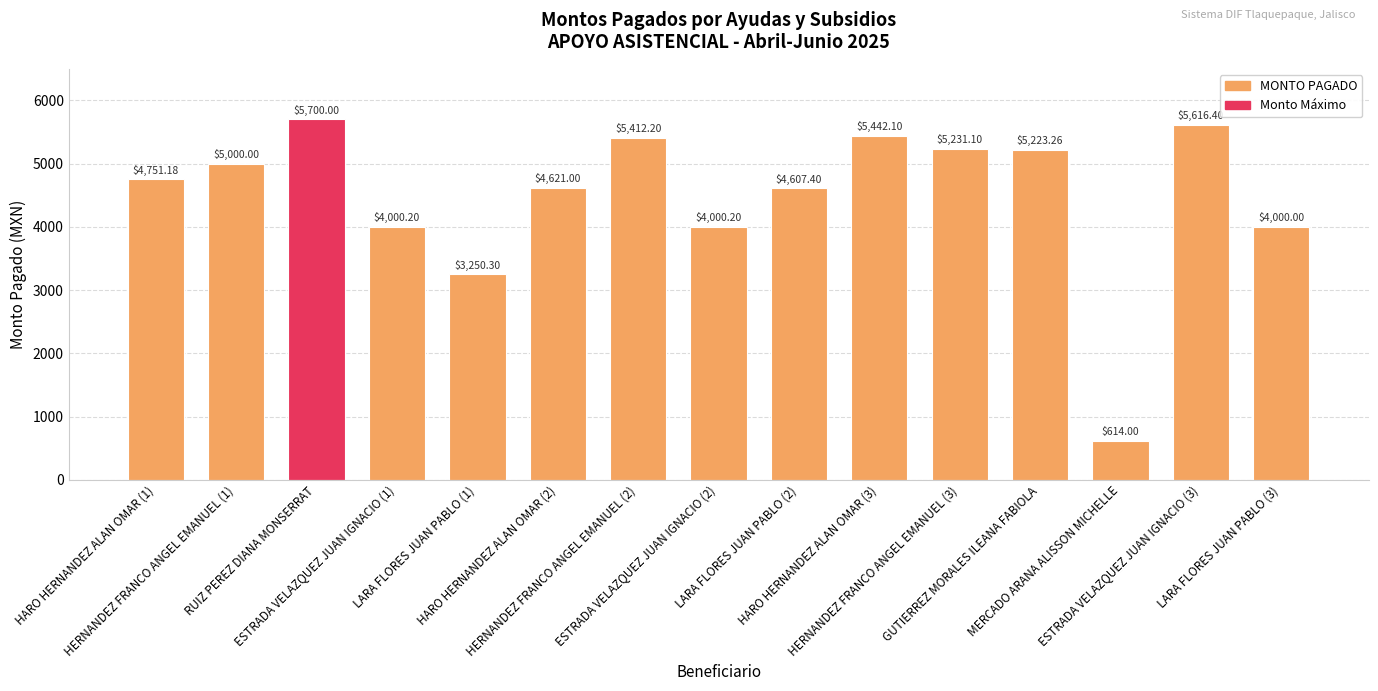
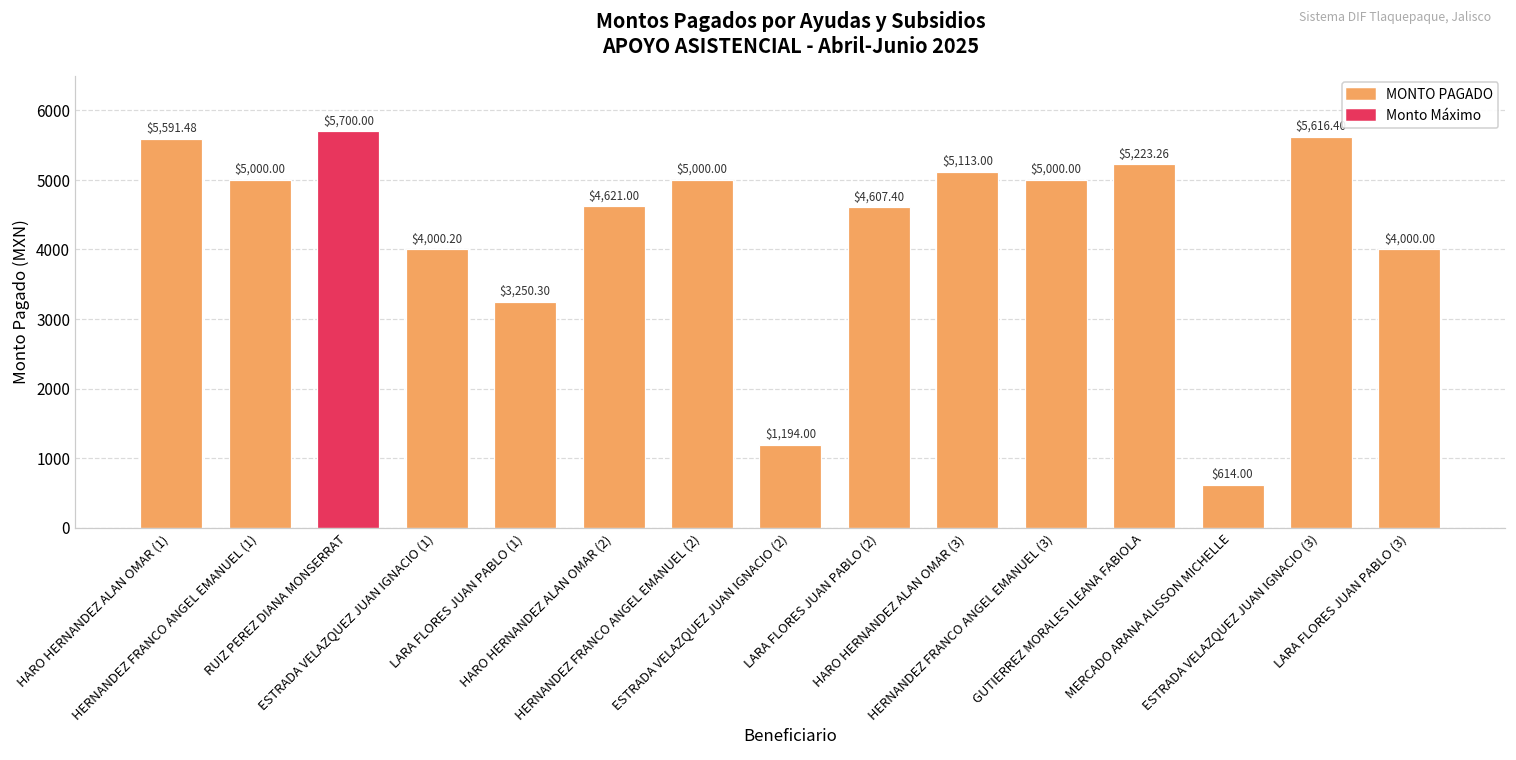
HARO HERNANDEZ ALAN OMAR (1): $4,751.18 -> $5,591.48
HERNANDEZ FRANCO ANGEL EMANUEL (2): $5,412.20 -> $5,000.00
ESTRADA VELAZQUEZ JUAN IGNACIO (2): $4,000.20 -> $1,194.00
HARO HERNANDEZ ALAN OMAR (3): $5,442.10 -> $5,113.00
HERNANDEZ FRANCO ANGEL EMANUEL (3): $5,231.10 -> $5,000.00
